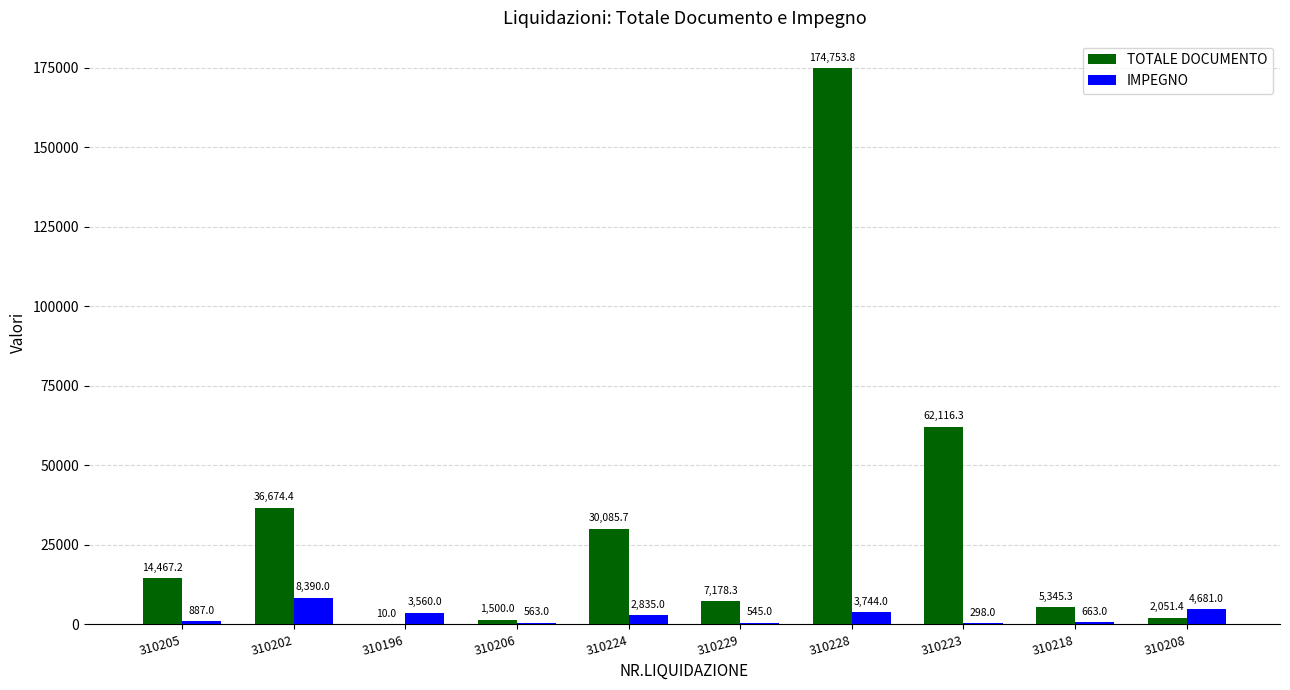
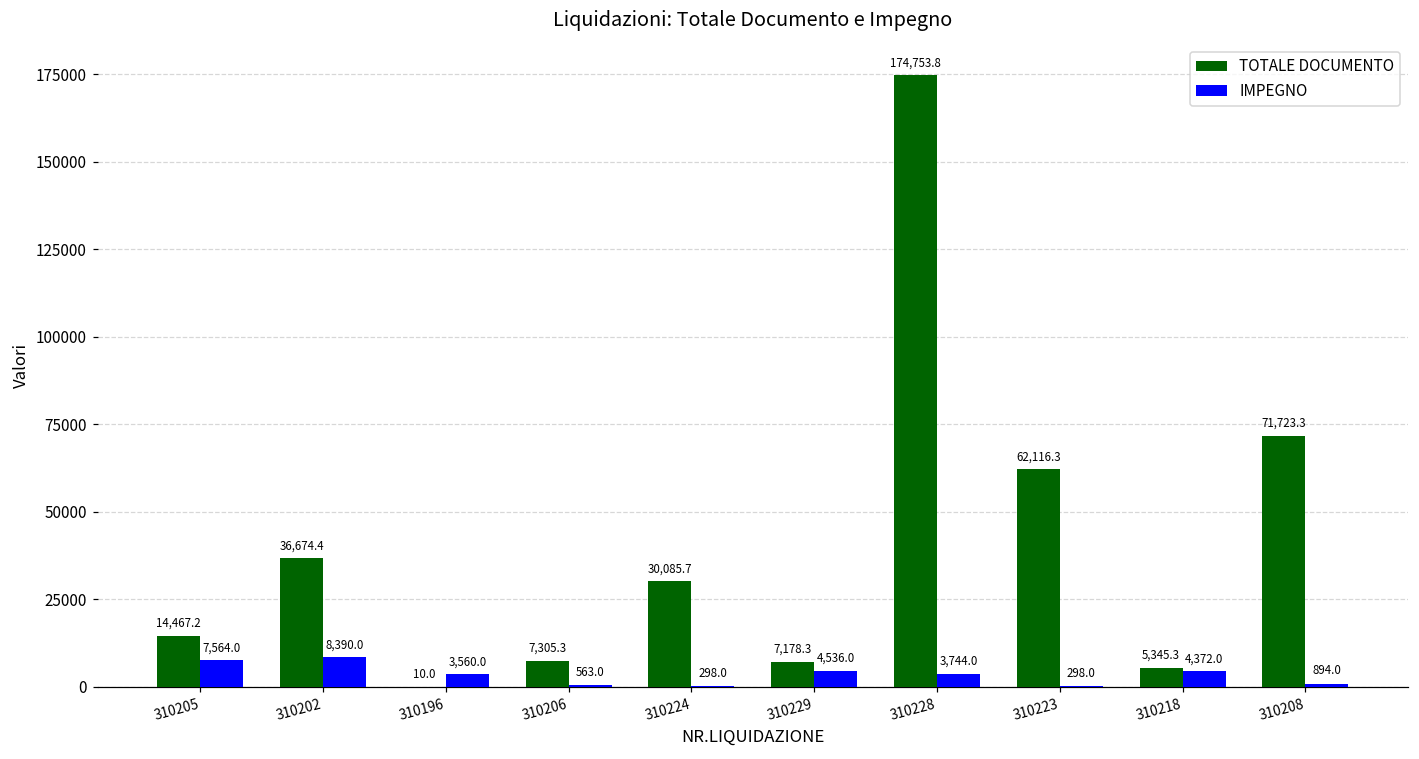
IMPEGNO, 310205: 887.0 -> 7,564.0
TOTALE DOCUMENTO, 310206: 1,500.0 -> 7,305.3
IMPEGNO, 310224: 2,835.0 -> 298.0
IMPEGNO, 310229: 545.0 -> 4,536.0
IMPEGNO, 310218: 663.0 -> 4,372.0
TOTALE DOCUMENTO, 310208: 2,051.4 -> 71,723.3
IMPEGNO, 310208: 4,681.0 -> 894.0
